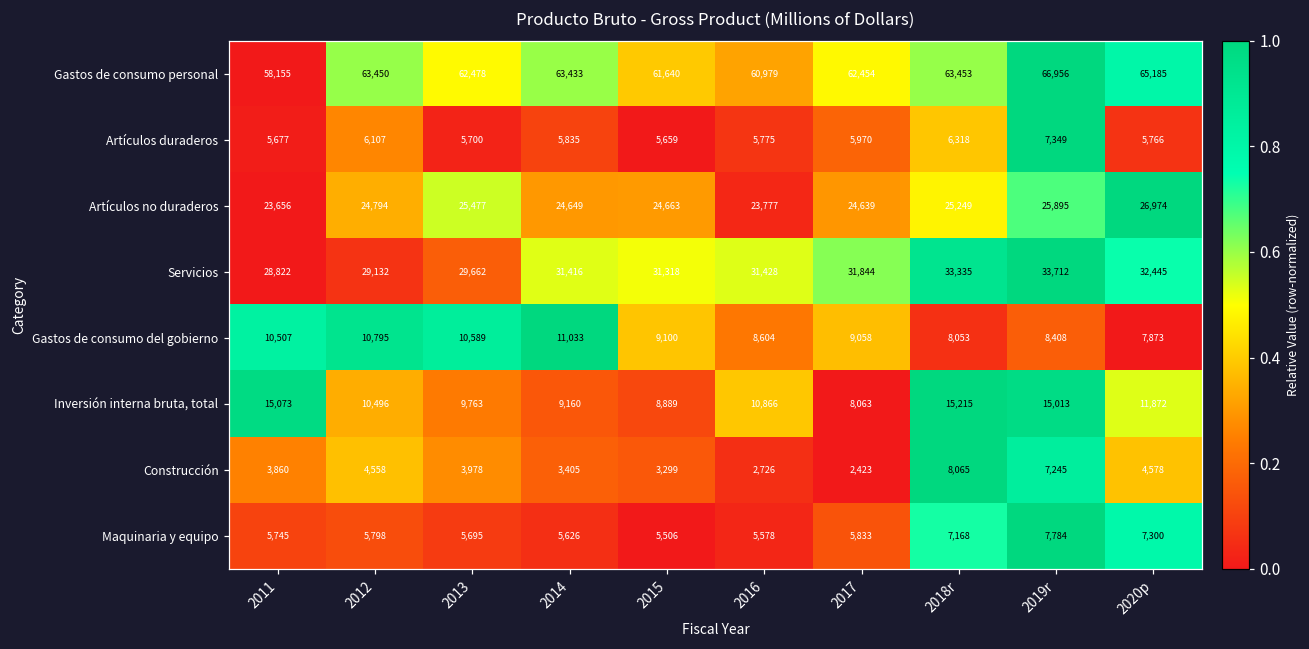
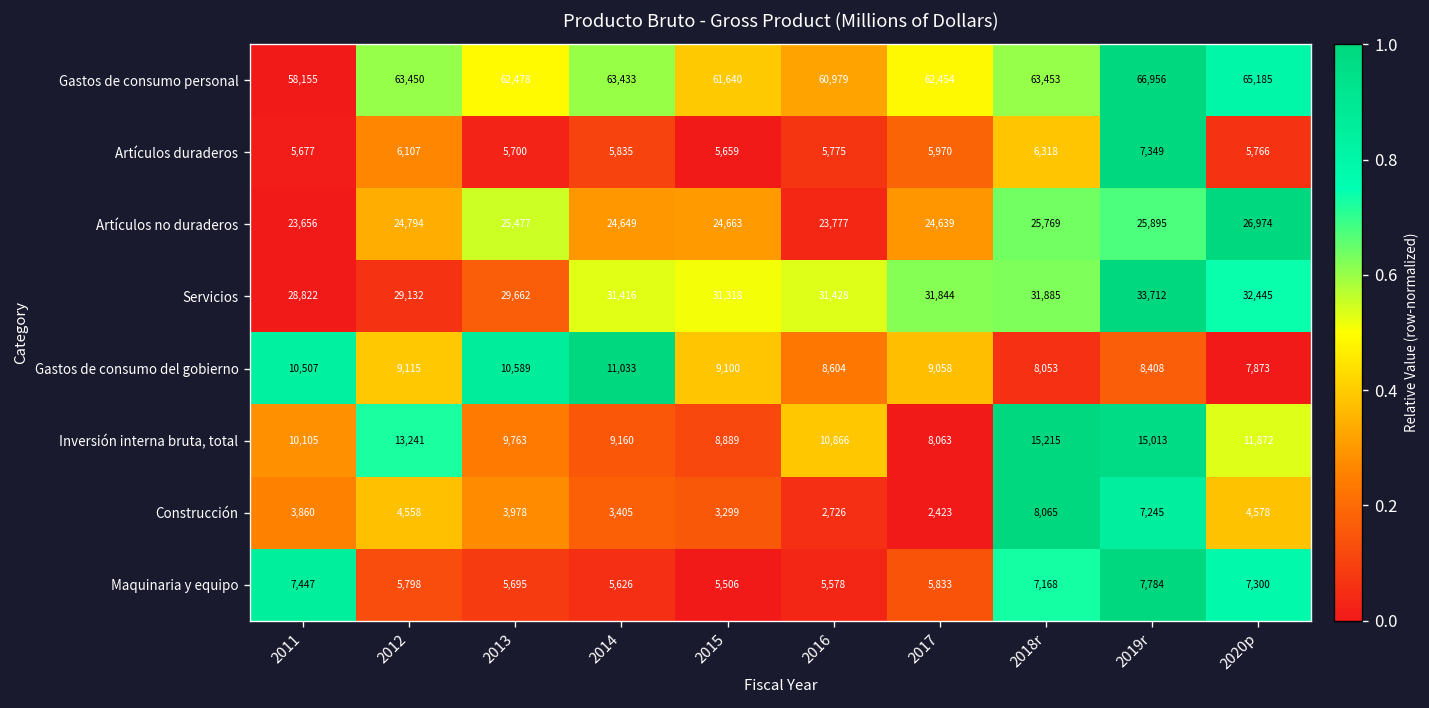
Artículos no duraderos, 2018r: 25,249 -> 25,769
Servicios, 2018r: 33,335 -> 31,885
Gastos de consumo del gobierno, 2012: 10,795 -> 9,115
Inversión interna bruta, total, 2011: 15,073 -> 10,105
Inversión interna bruta, total, 2012: 10,496 -> 13,241
Maquinaria y equipo, 2011: 5,745 -> 7,447
